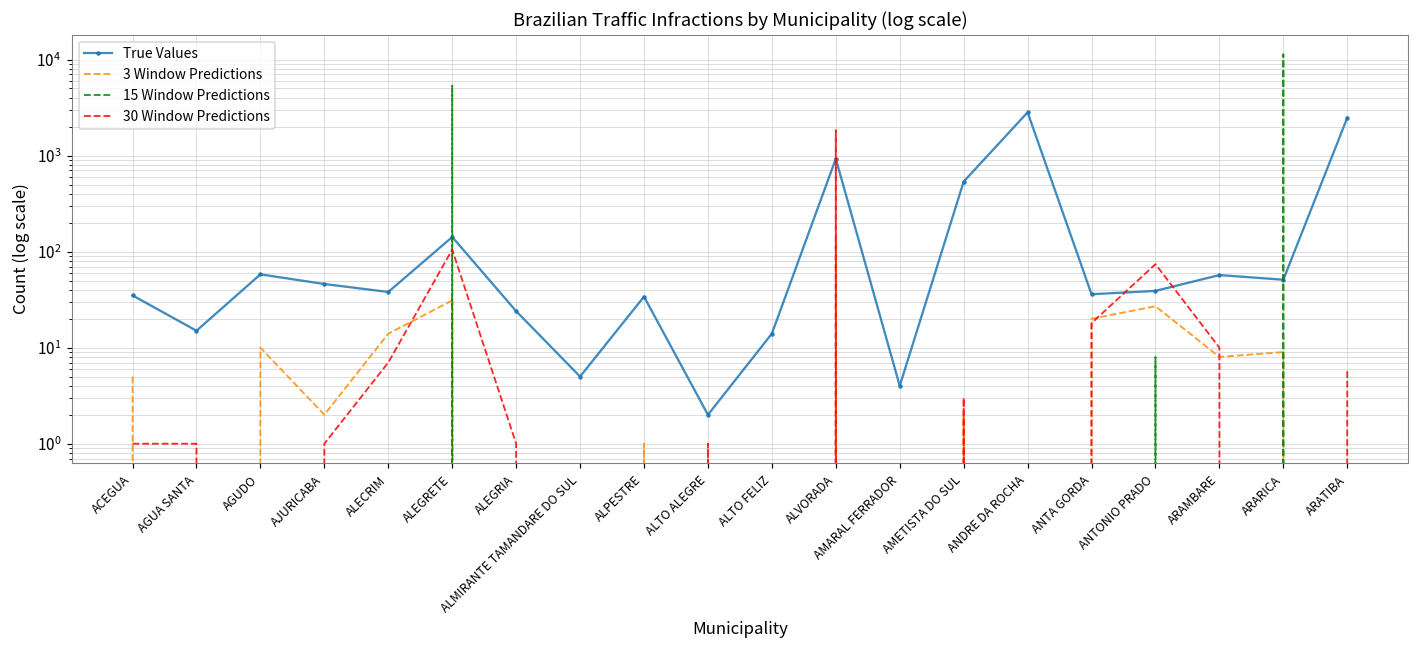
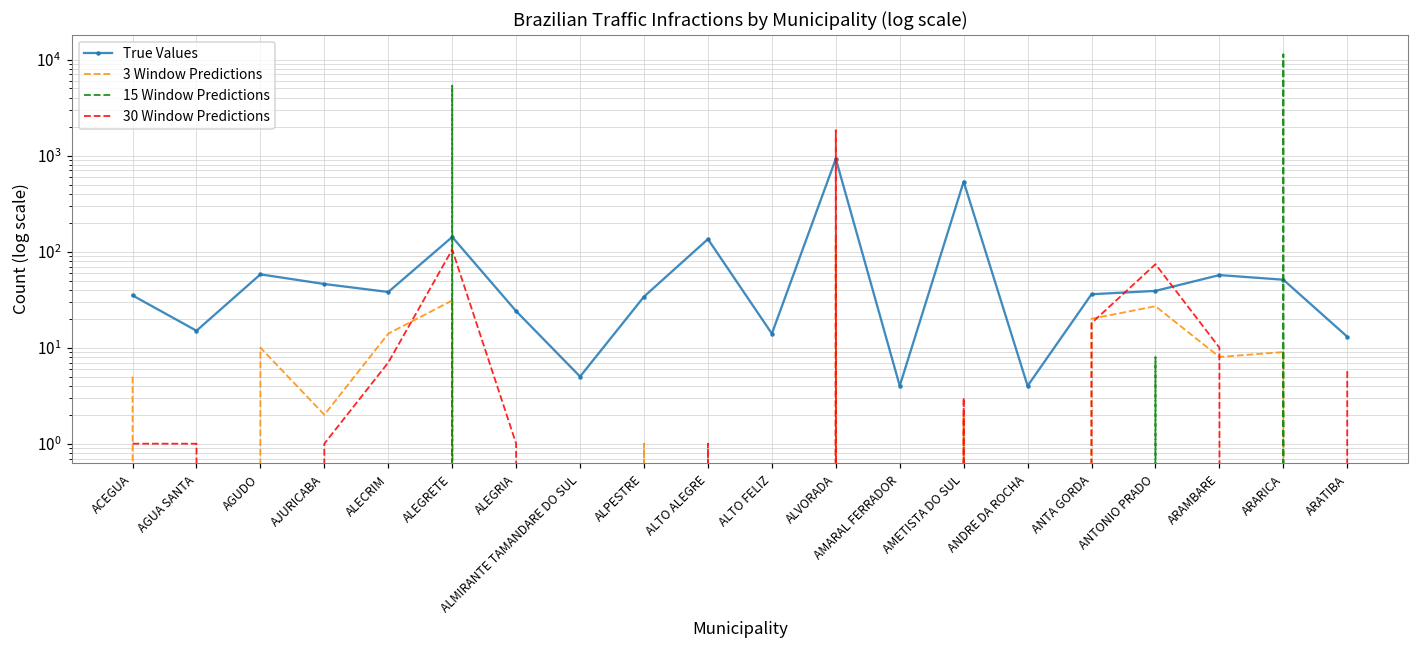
True Values, ALTO ALEGRE: 2 -> 140
True Values, ANDRE DA ROCHA: 2800 -> 4
True Values, ARATIBA: 2500 -> 13
